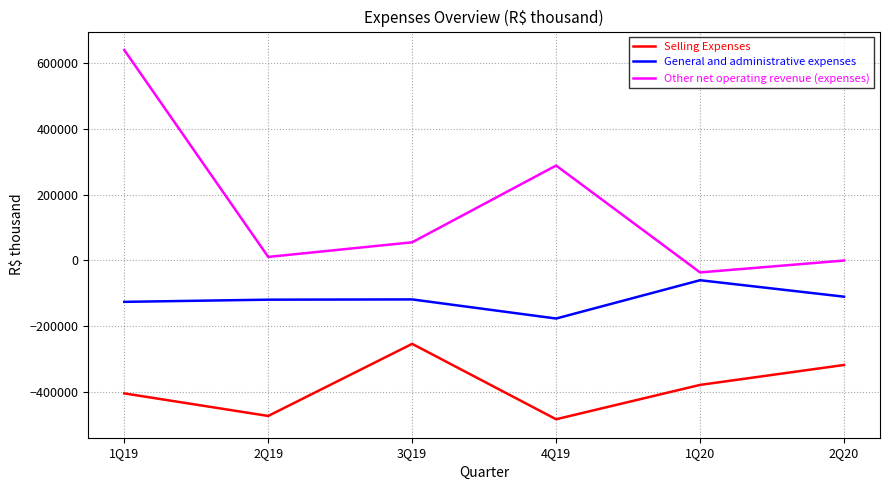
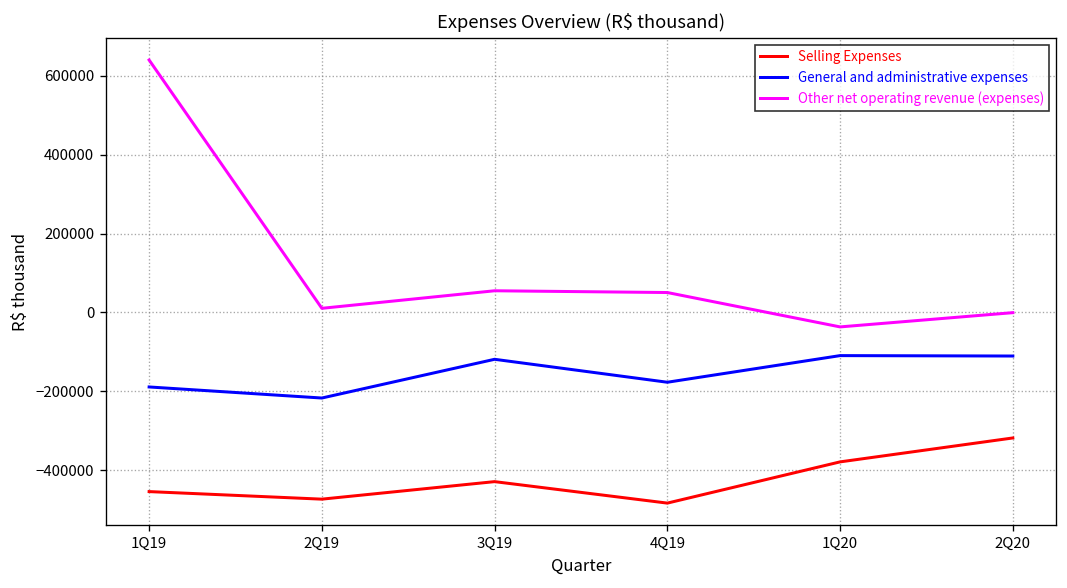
Selling Expenses, 1Q19: -400000 -> -450000
General and administrative expenses, 1Q19: -130000 -> -190000
General and administrative expenses, 2Q19: -120000 -> -220000
Selling Expenses, 3Q19: -250000 -> -430000
Other net operating revenue (expenses), 4Q19: 290000 -> 50000
General and administrative expenses, 1Q20: -60000 -> -110000
